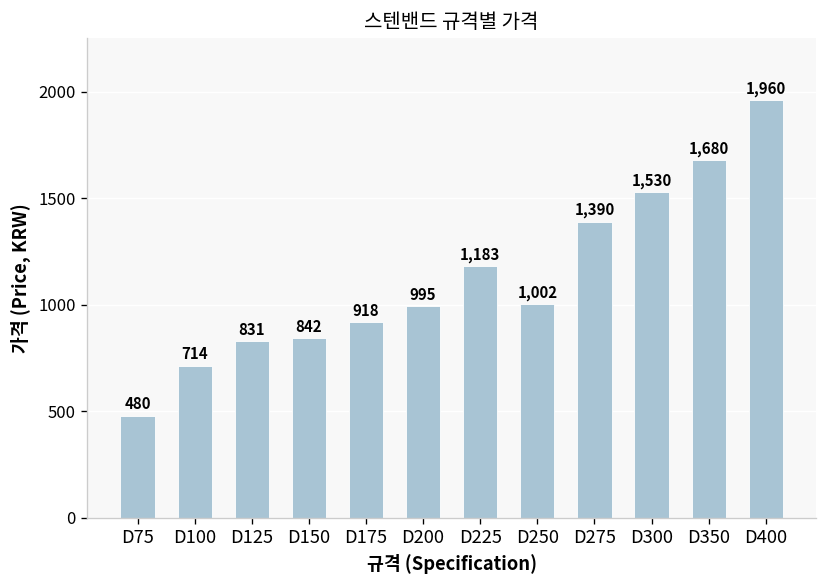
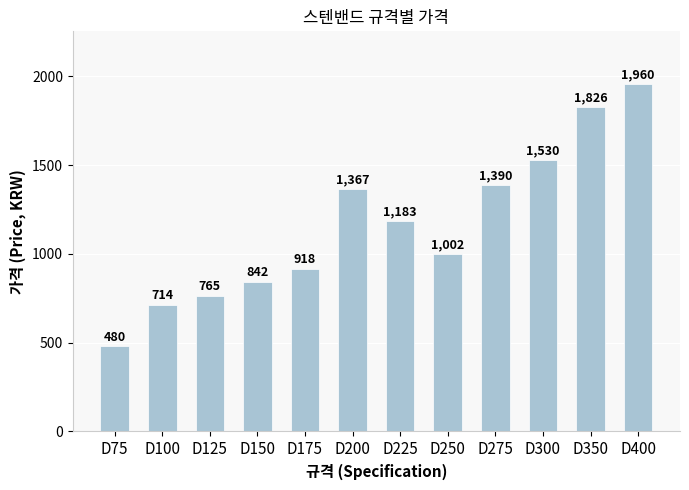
D125: 831 -> 765
D200: 995 -> 1,367
D350: 1,680 -> 1,826
